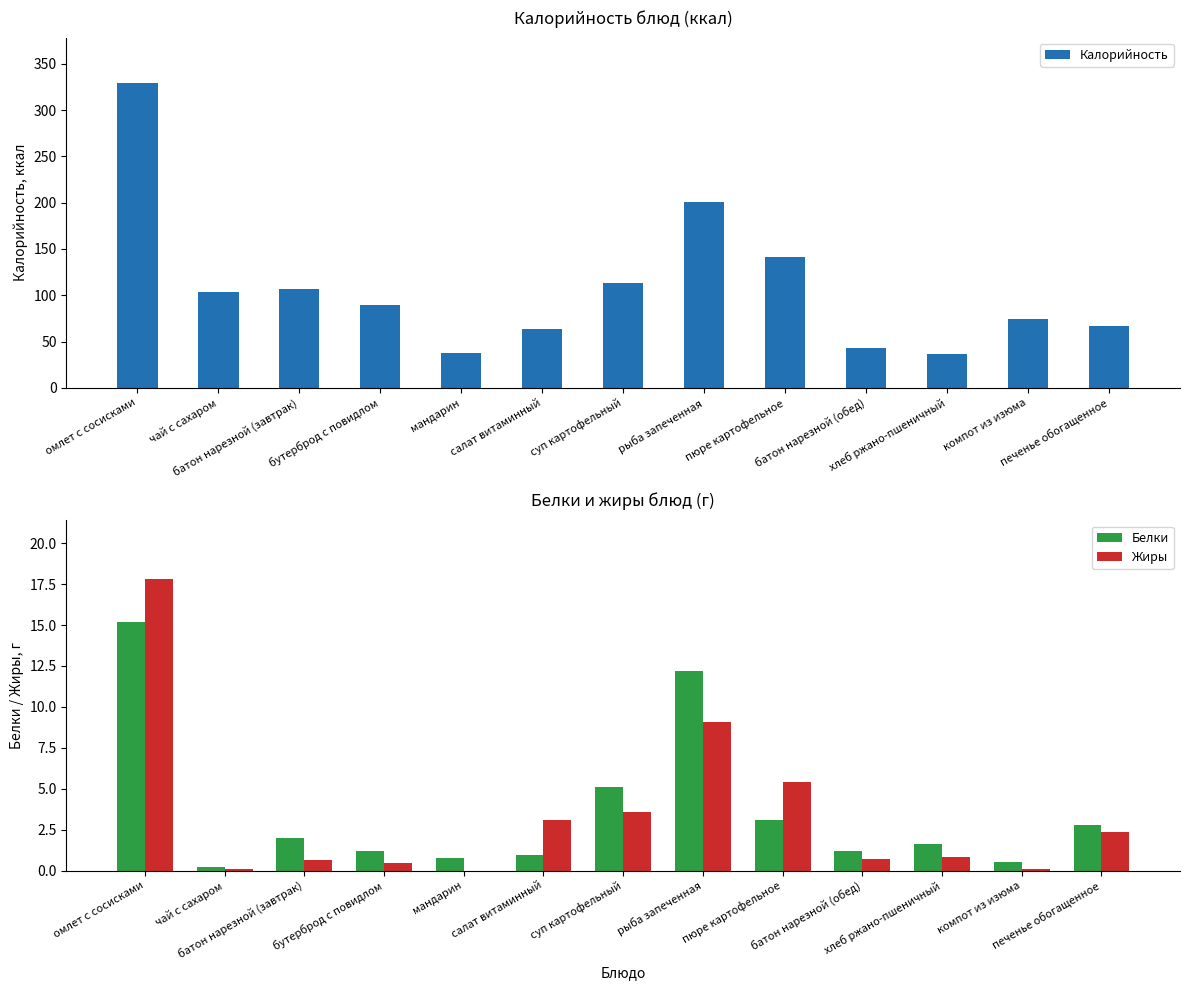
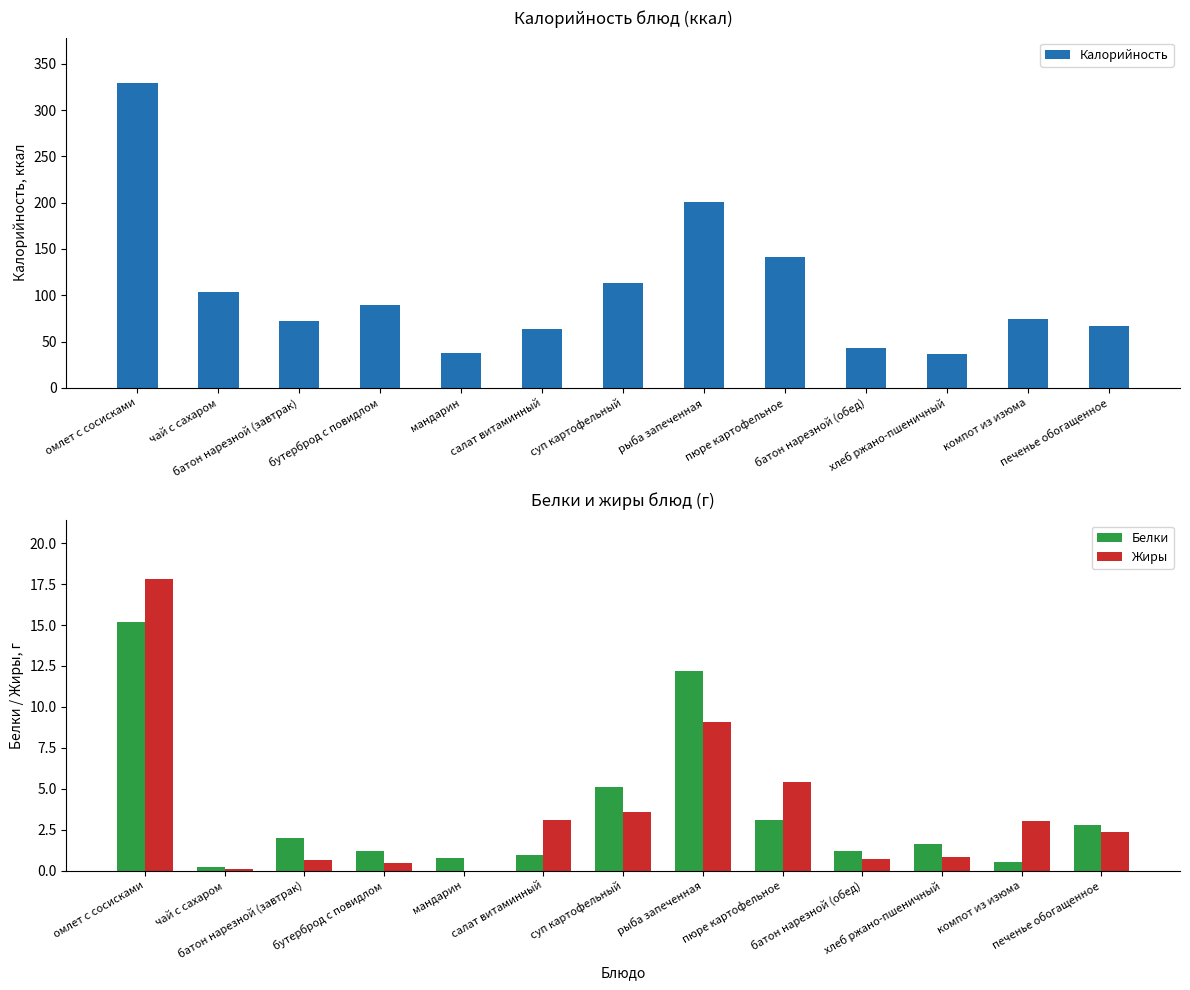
Калорийность блюд (ккал), батон нарезной (завтрак): 110 -> 70
Белки и жиры блюд (г), Жиры, компот из изюма: 0.1 -> 3.0
